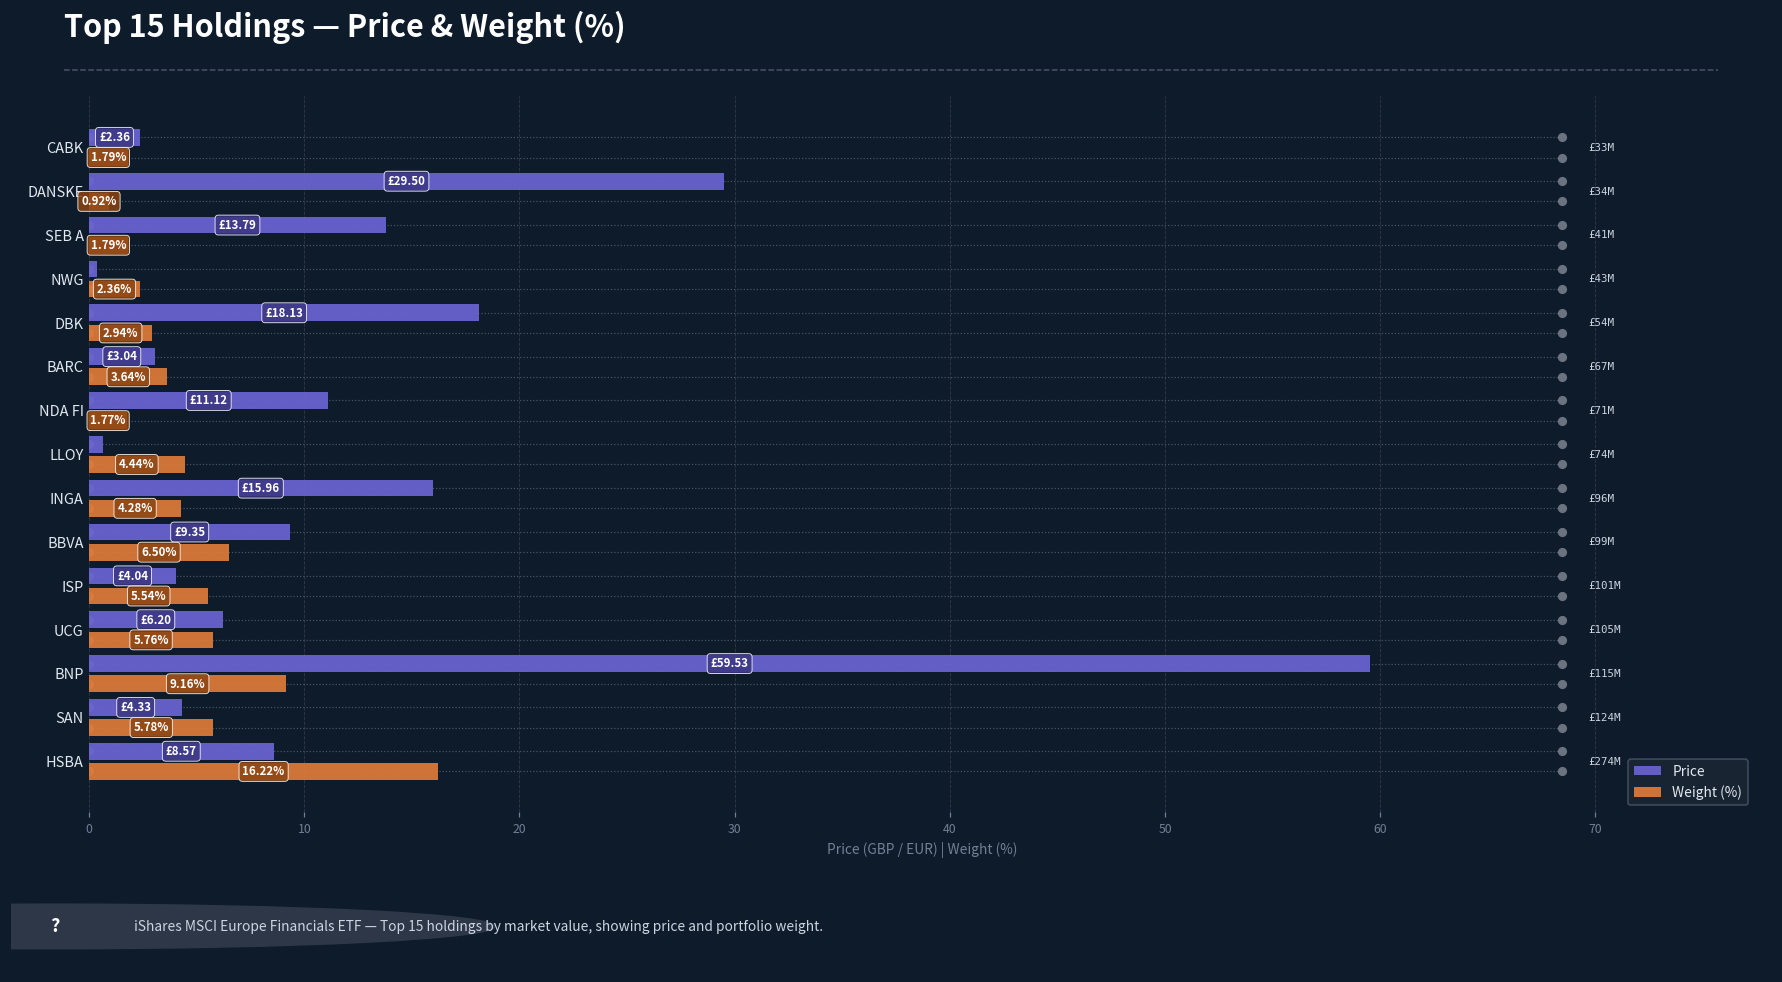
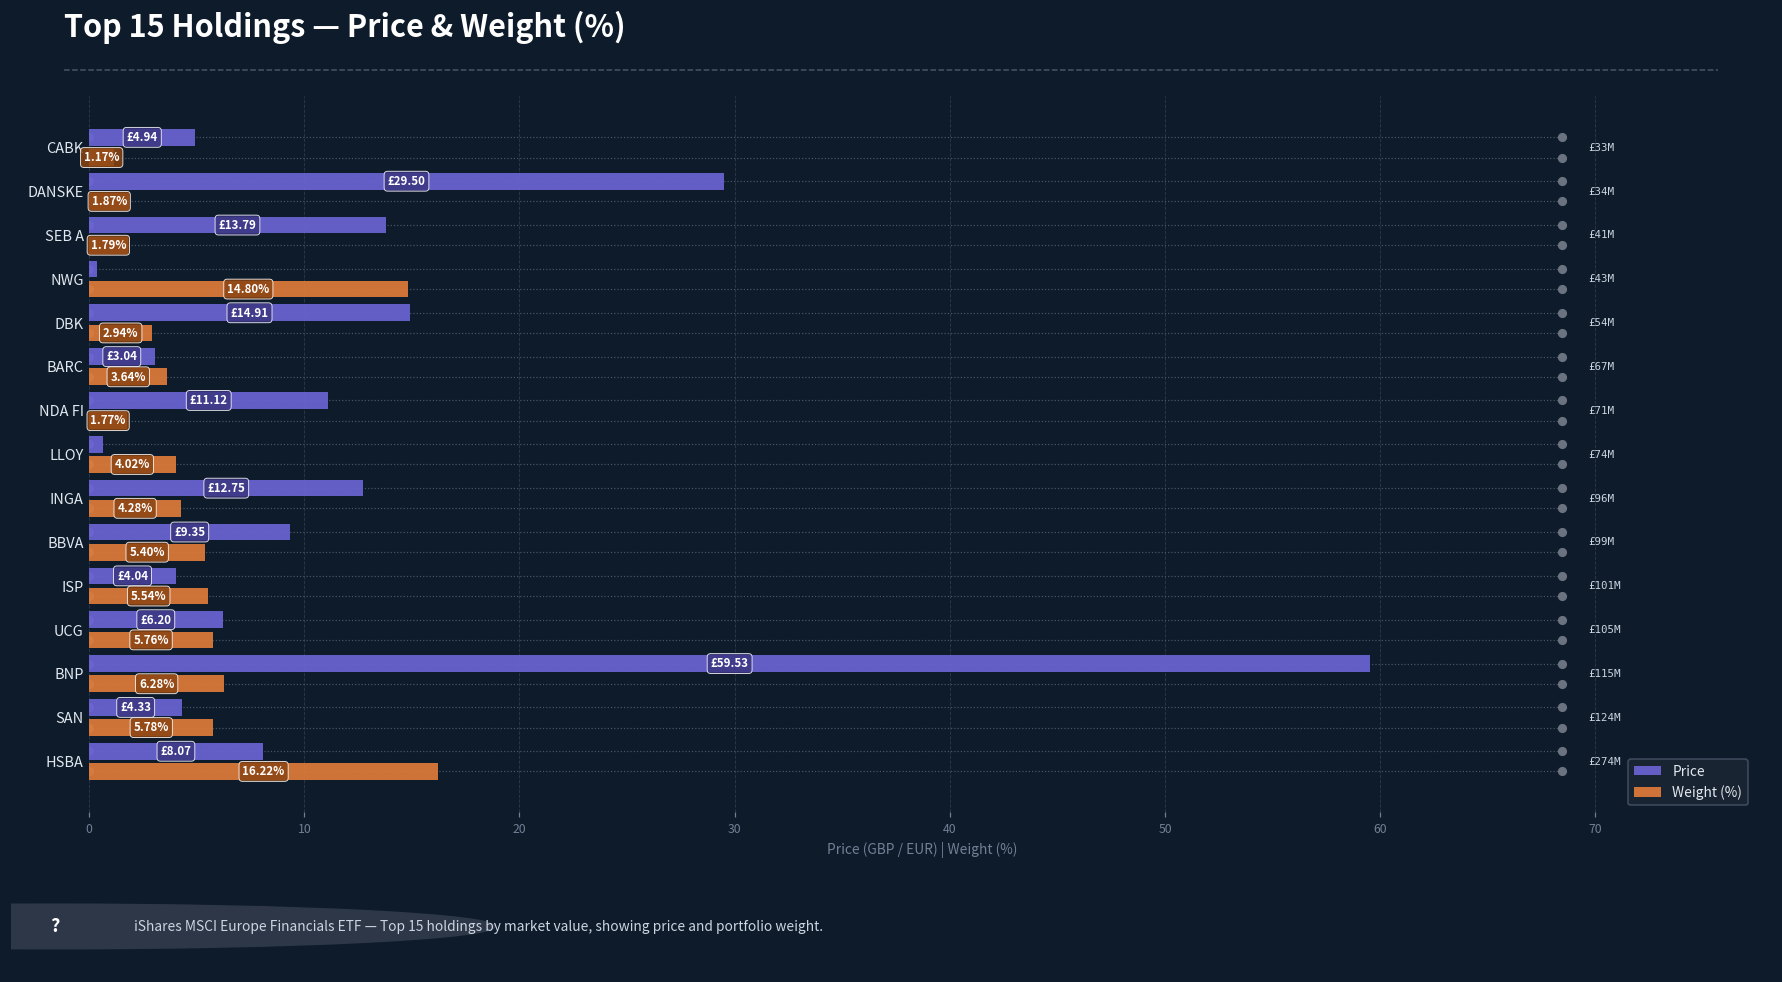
Price, CABK: £2.36 -> £4.94
Weight (%), CABK: 1.79% -> 1.17%
Weight (%), DANSKE: 0.92% -> 1.87%
Weight (%), NWG: 2.36% -> 14.80%
Price, DBK: £18.13 -> £14.91
Weight (%), LLOY: 4.44% -> 4.02%
Price, INGA: £15.96 -> £12.75
Weight (%), BBVA: 6.50% -> 5.40%
Weight (%), BNP: 9.16% -> 6.28%
Price, HSBA: £8.57 -> £8.07
